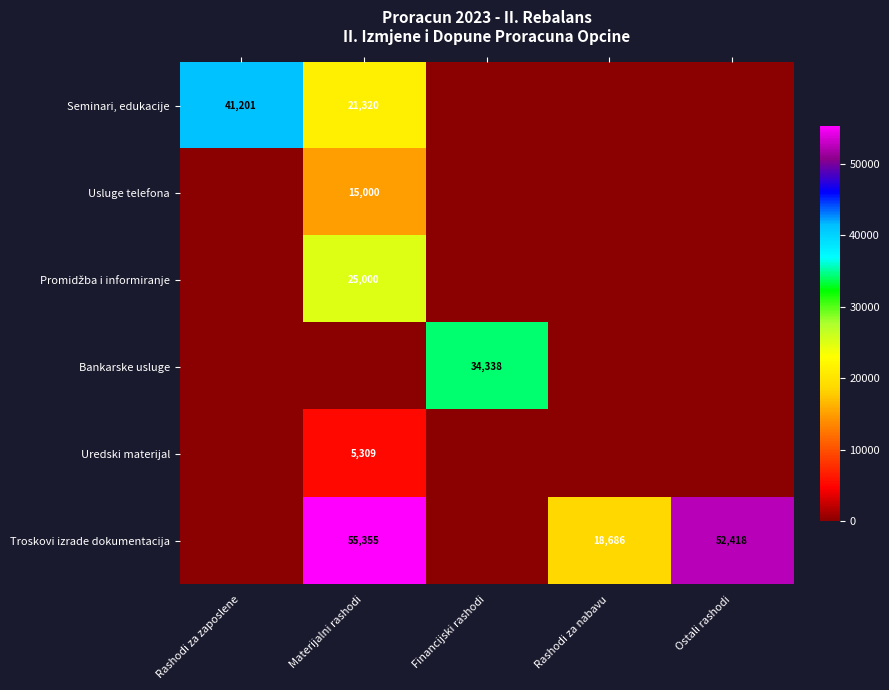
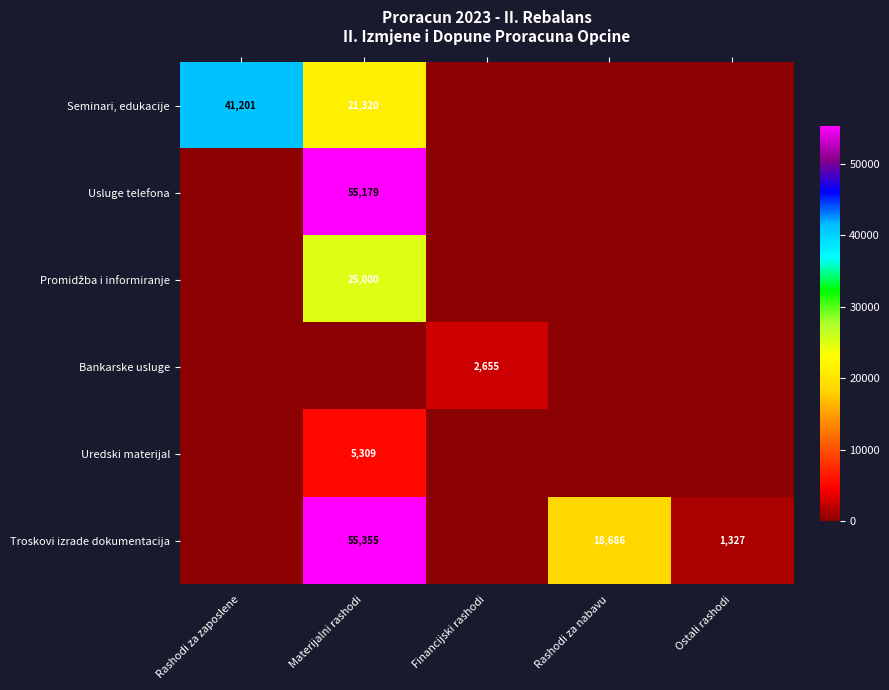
Usluge telefona, Materijalni rashodi: 15,000 -> 55,179
Bankarske usluge, Financijski rashodi: 34,338 -> 2,655
Troskovi izrade dokumentacija, Ostali rashodi: 52,418 -> 1,327
